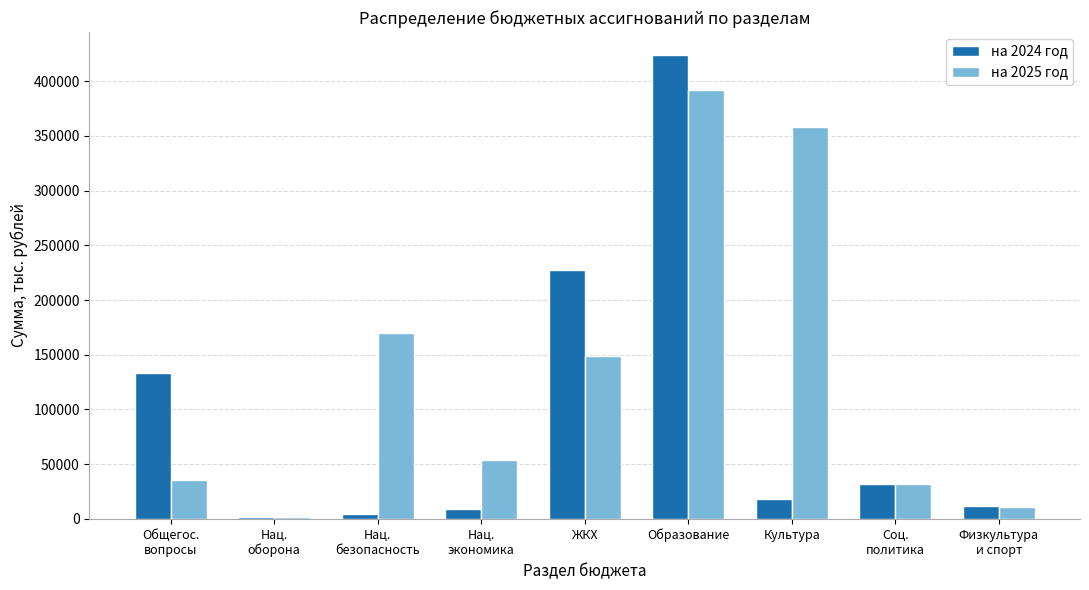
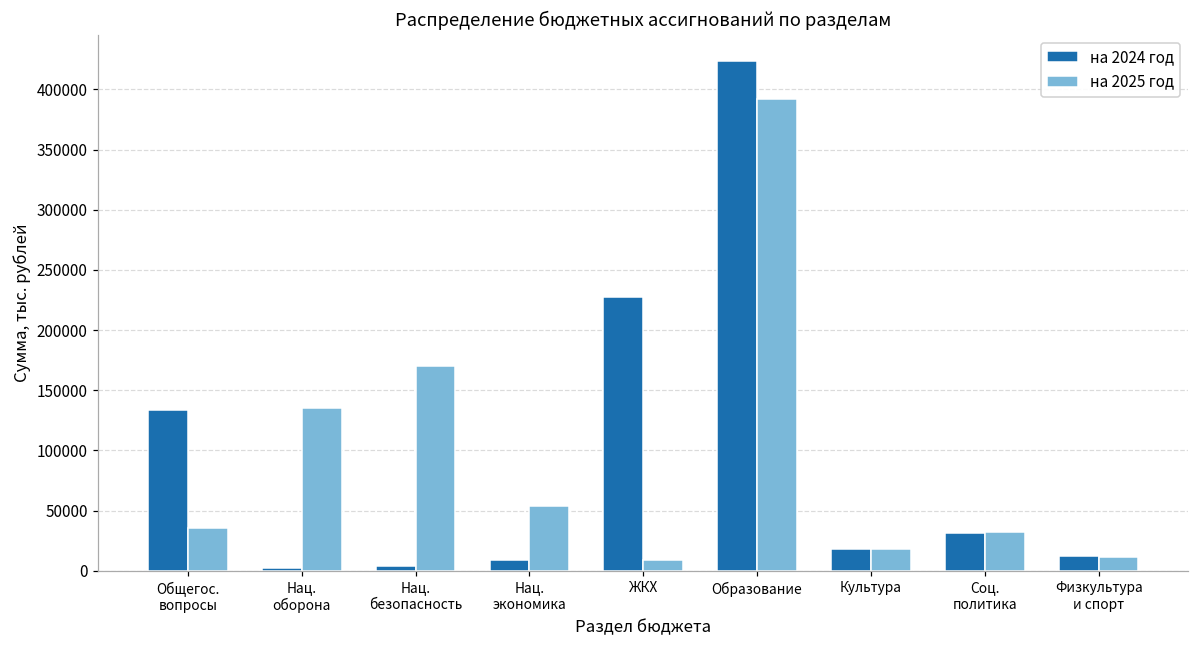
на 2025 год, Нац. оборона: 2000 -> 136000
на 2025 год, ЖКХ: 149000 -> 9000
на 2025 год, Культура: 359000 -> 18000
